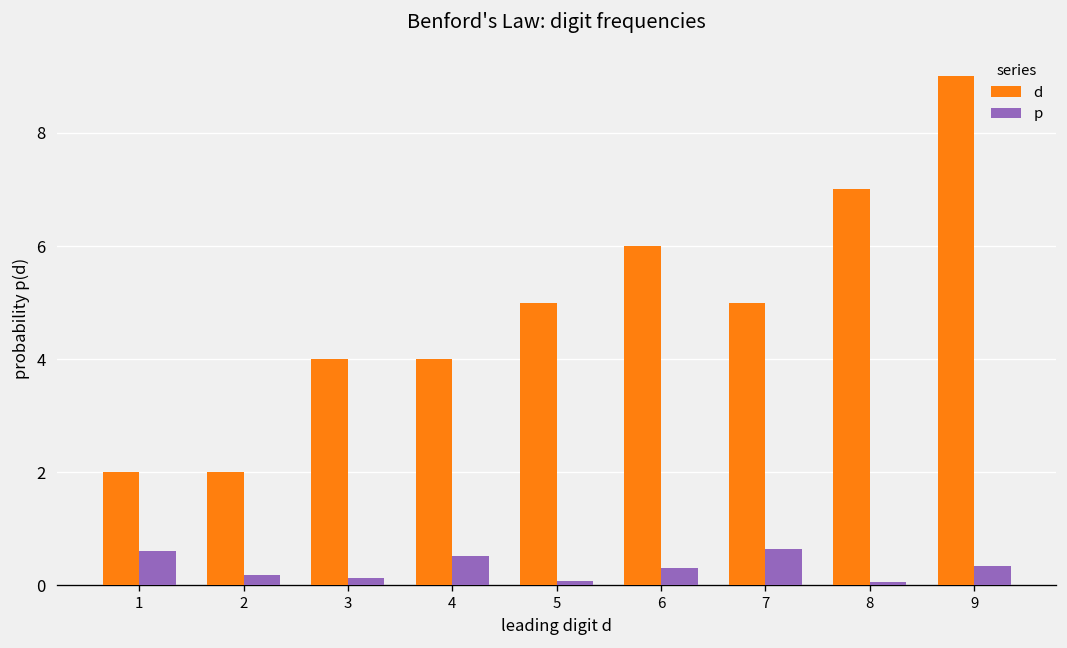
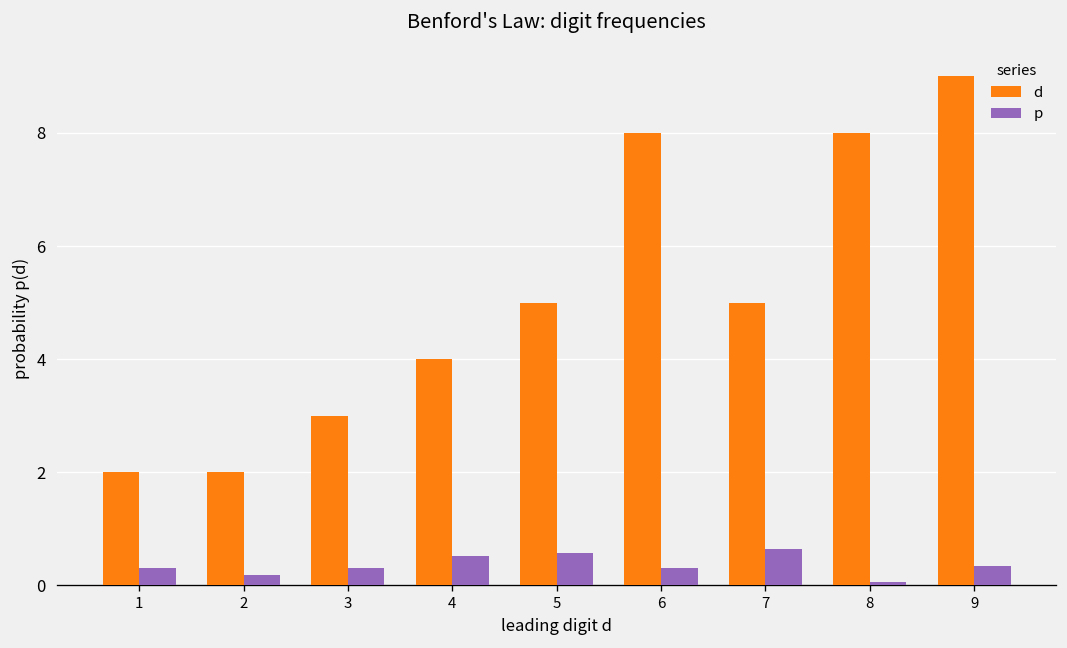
p, 1: 0.6 -> 0.3
d, 3: 4 -> 3
p, 3: 0.1 -> 0.3
p, 5: 0.1 -> 0.6
d, 6: 6 -> 8
d, 8: 7 -> 8
